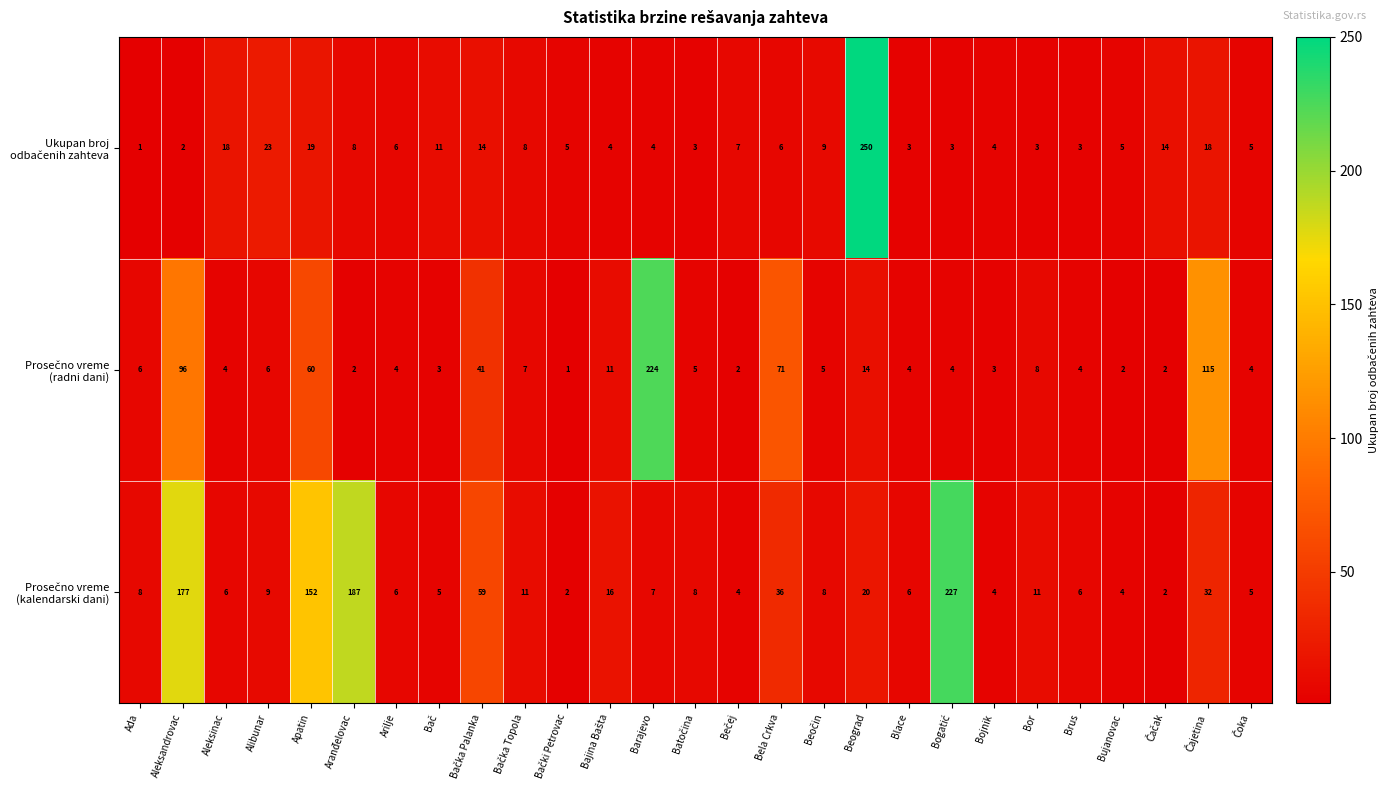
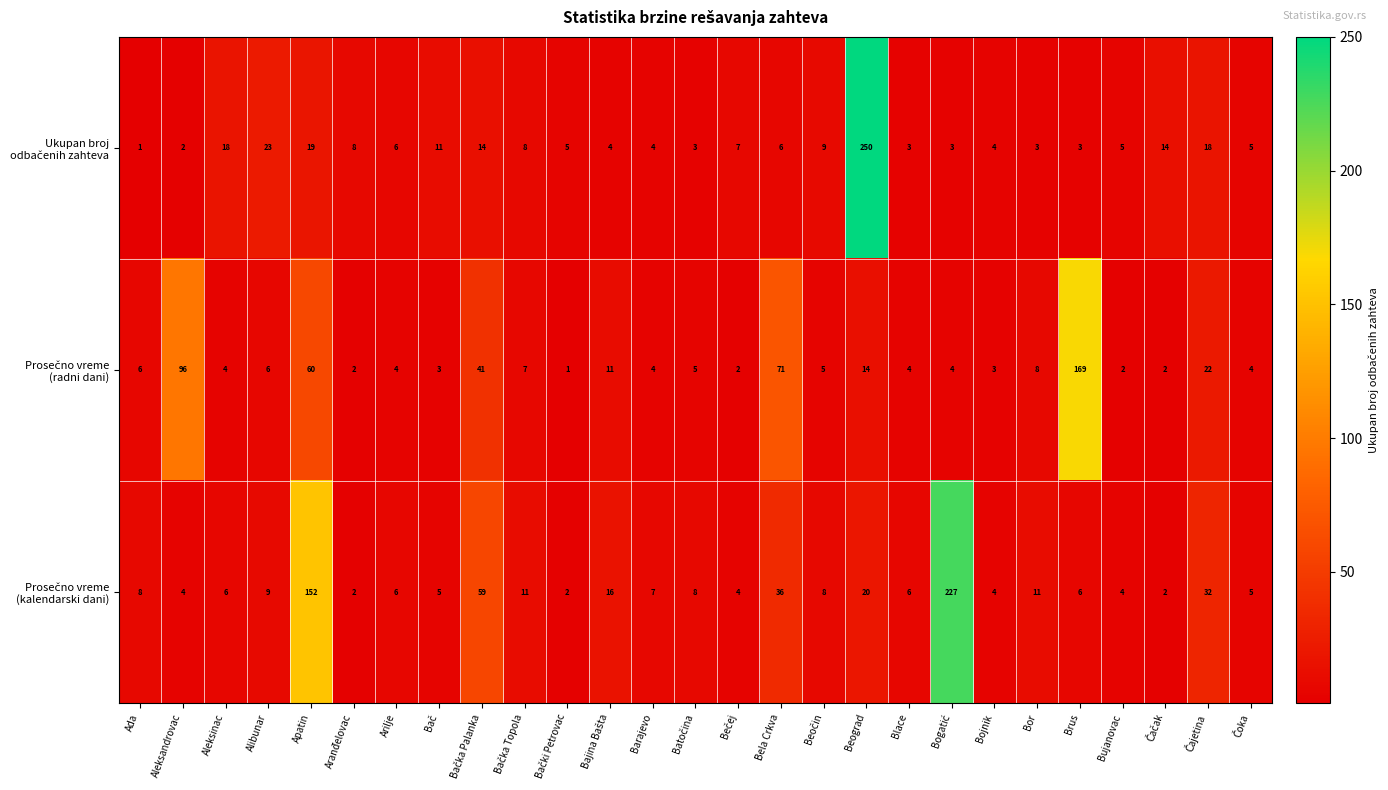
Prosečno vreme (radni dani), Barajevo: 224 -> 4
Prosečno vreme (radni dani), Brus: 4 -> 169
Prosečno vreme (radni dani), Čajetina: 115 -> 22
Prosečno vreme (kalendarski dani), Aleksandrovac: 177 -> 4
Prosečno vreme (kalendarski dani), Aranđelovac: 187 -> 2
